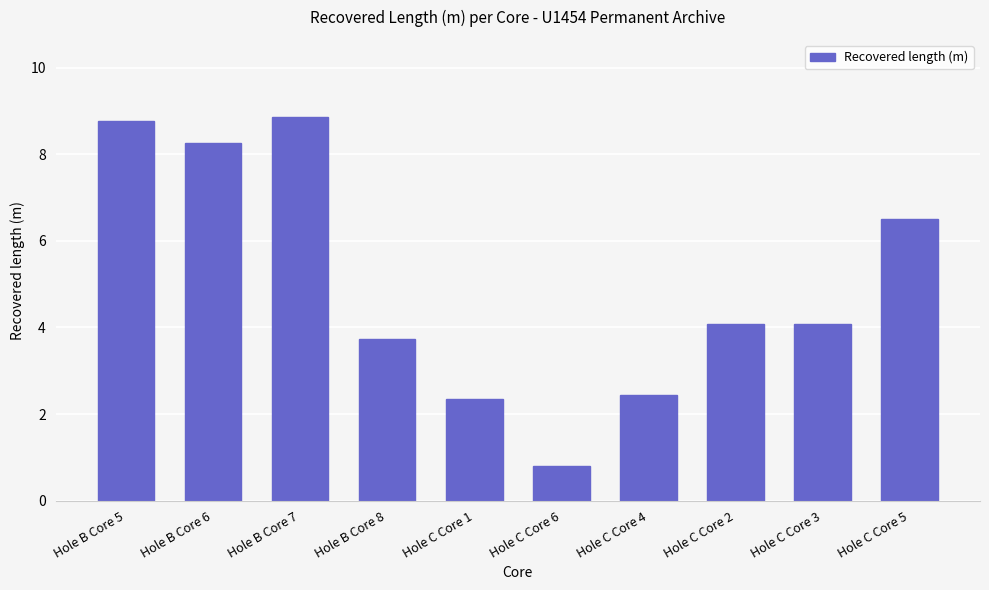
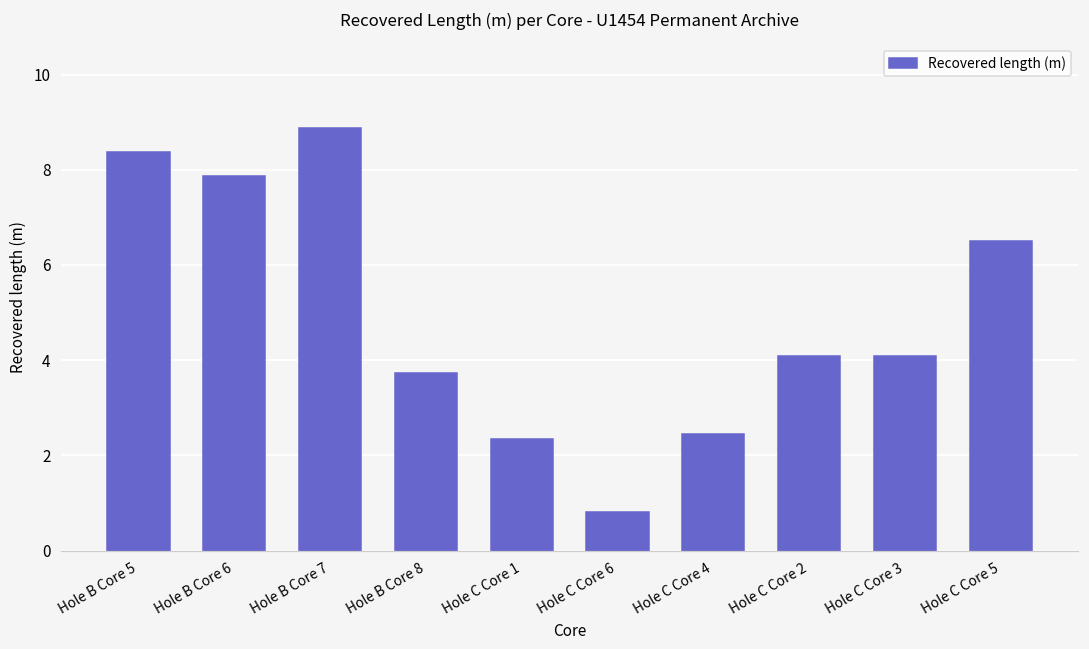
Hole B Core 5: 8.8 -> 8.4
Hole B Core 6: 8.3 -> 7.9
